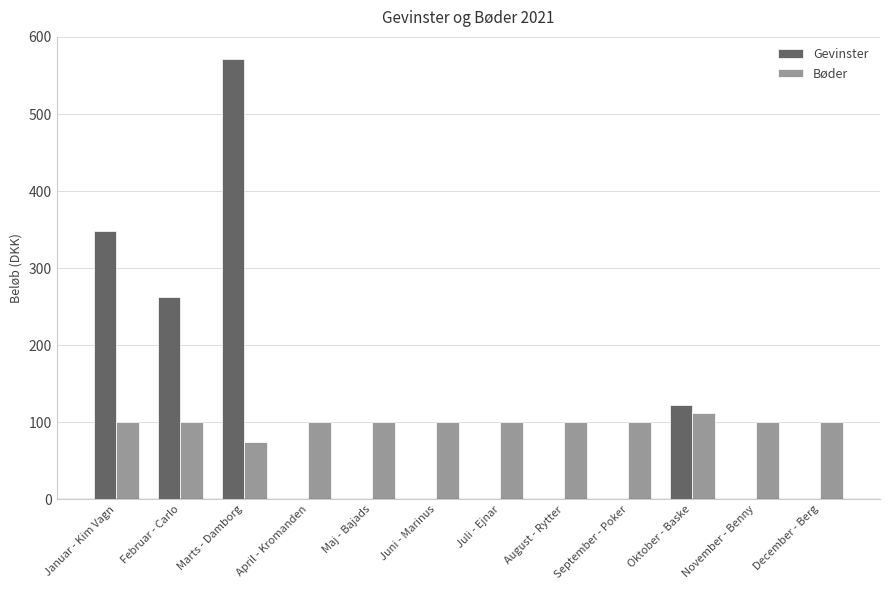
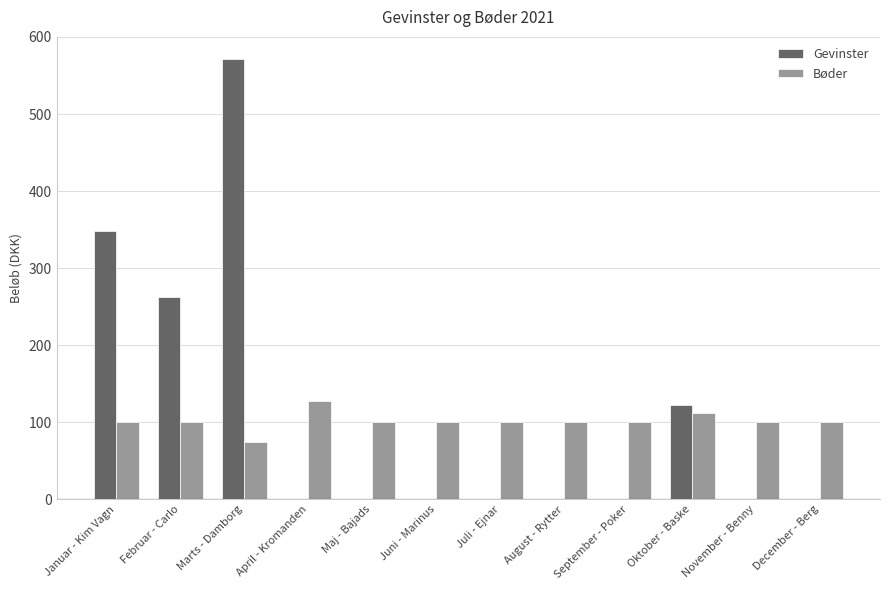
Bøder, April - Kromanden: 100 -> 130
